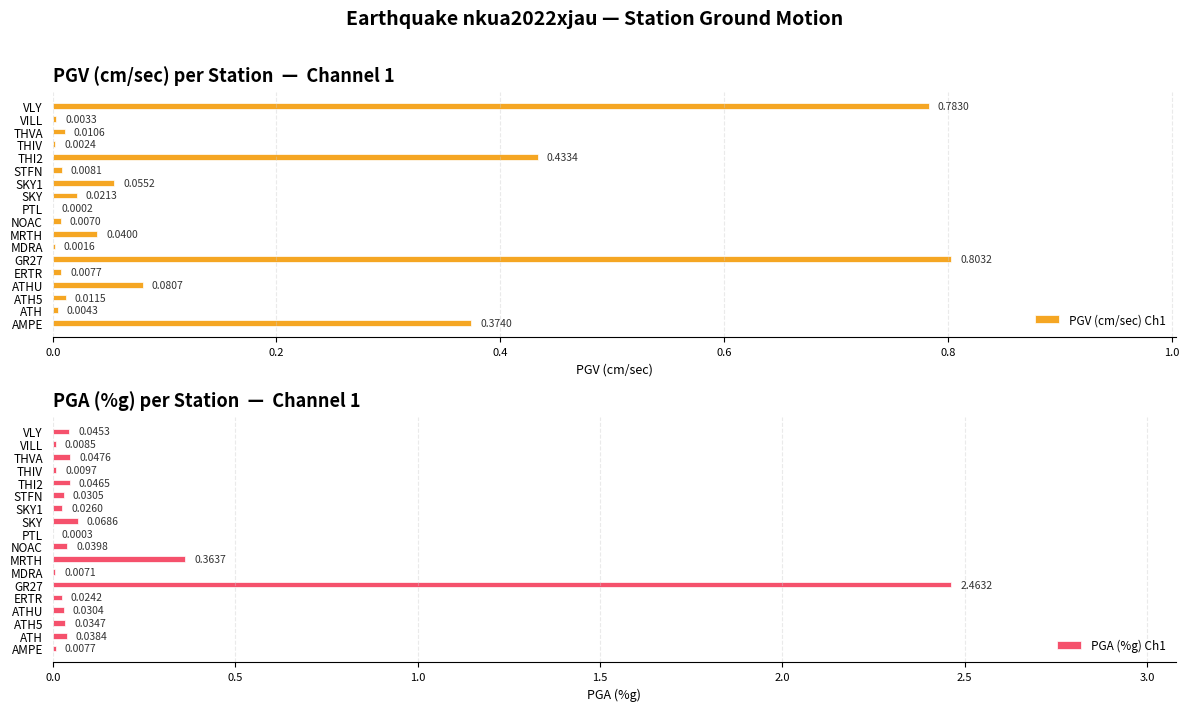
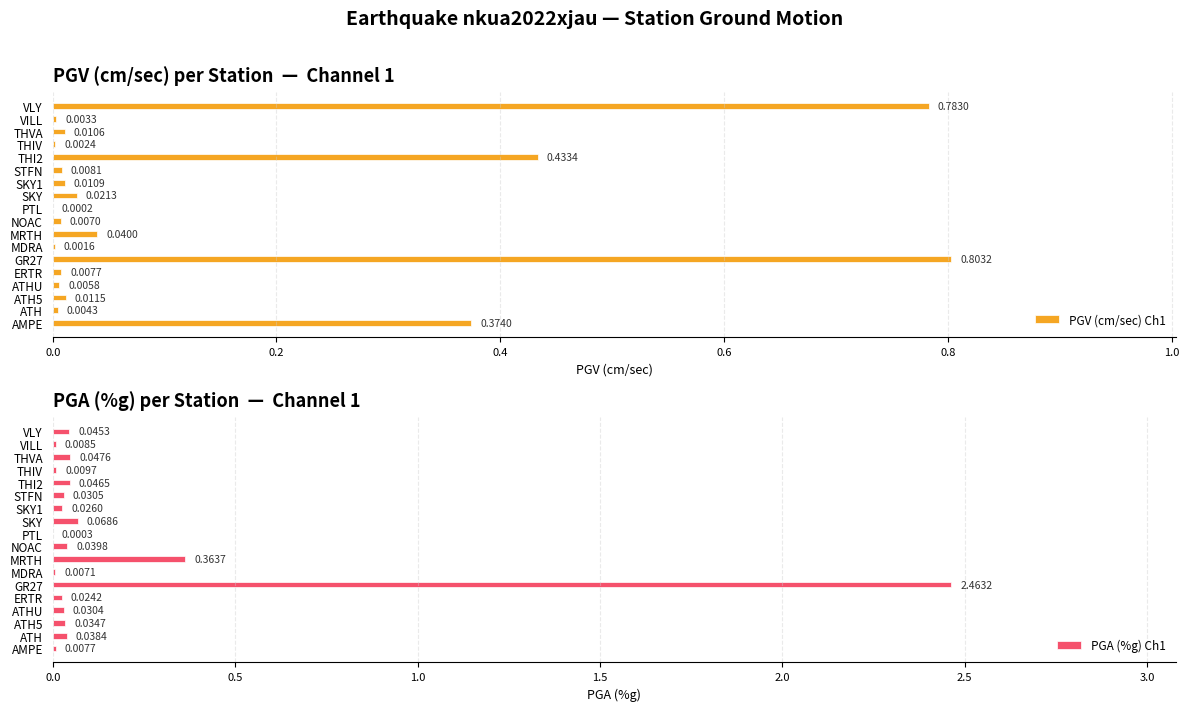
PGV (cm/sec) per Station — Channel 1, SKY1: 0.0552 -> 0.0109
PGV (cm/sec) per Station — Channel 1, ATHU: 0.0807 -> 0.0058
